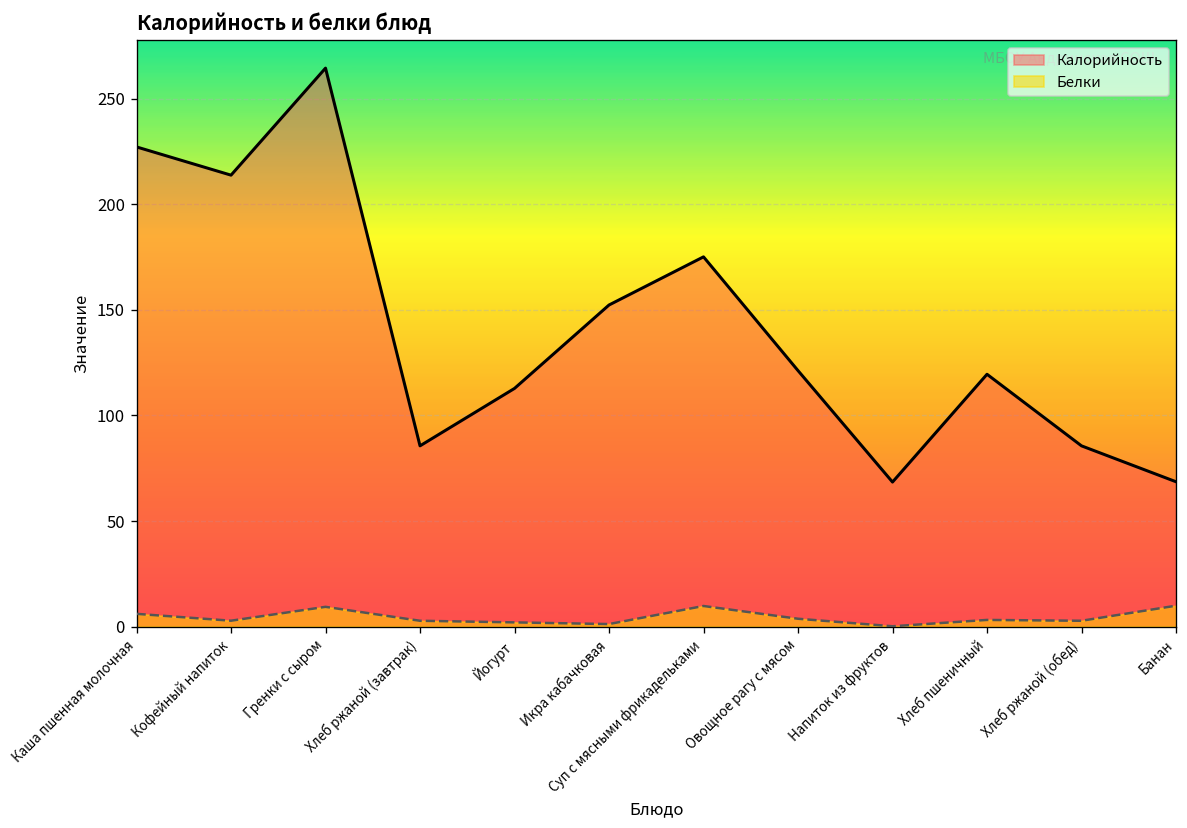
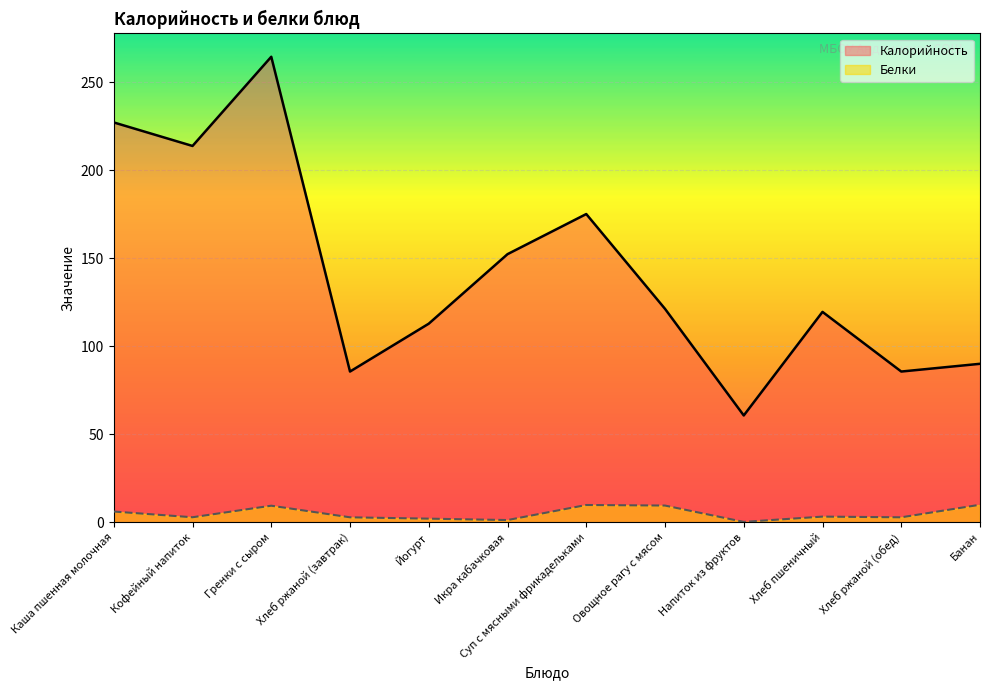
Белки, Овощное рагу с мясом: 4 -> 9
Калорийность, Напиток из фруктов: 68 -> 61
Калорийность, Банан: 69 -> 90
